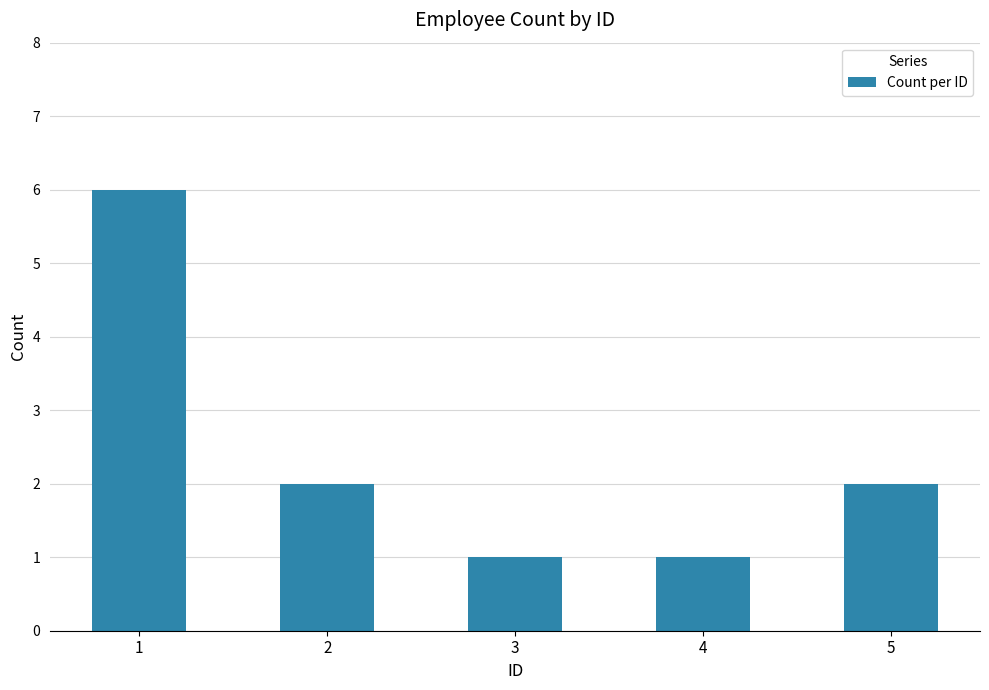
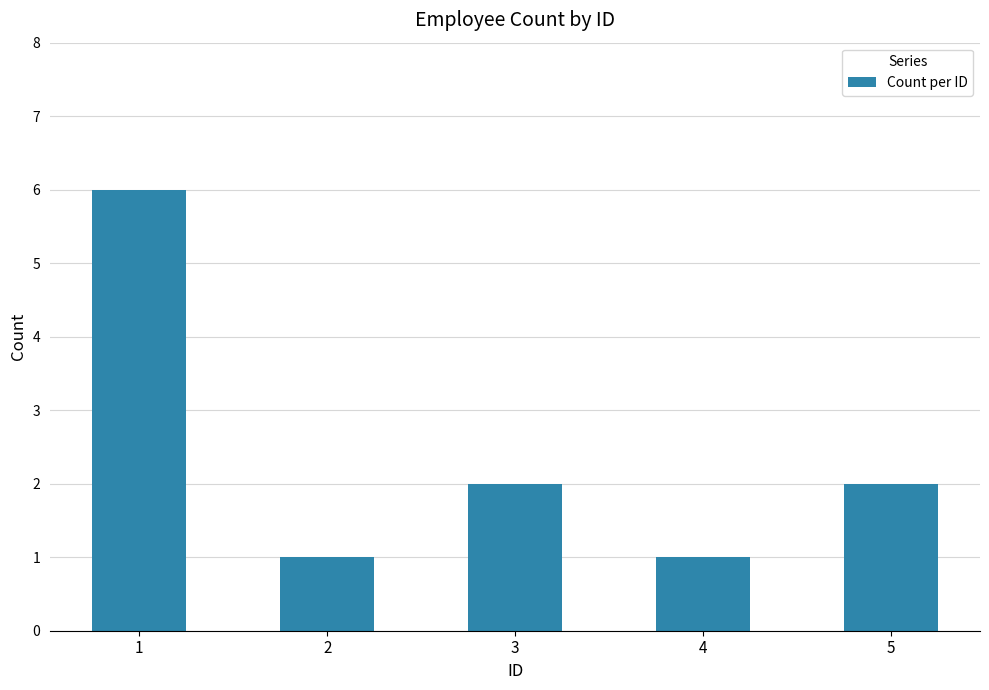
2: 2 -> 1
3: 1 -> 2
